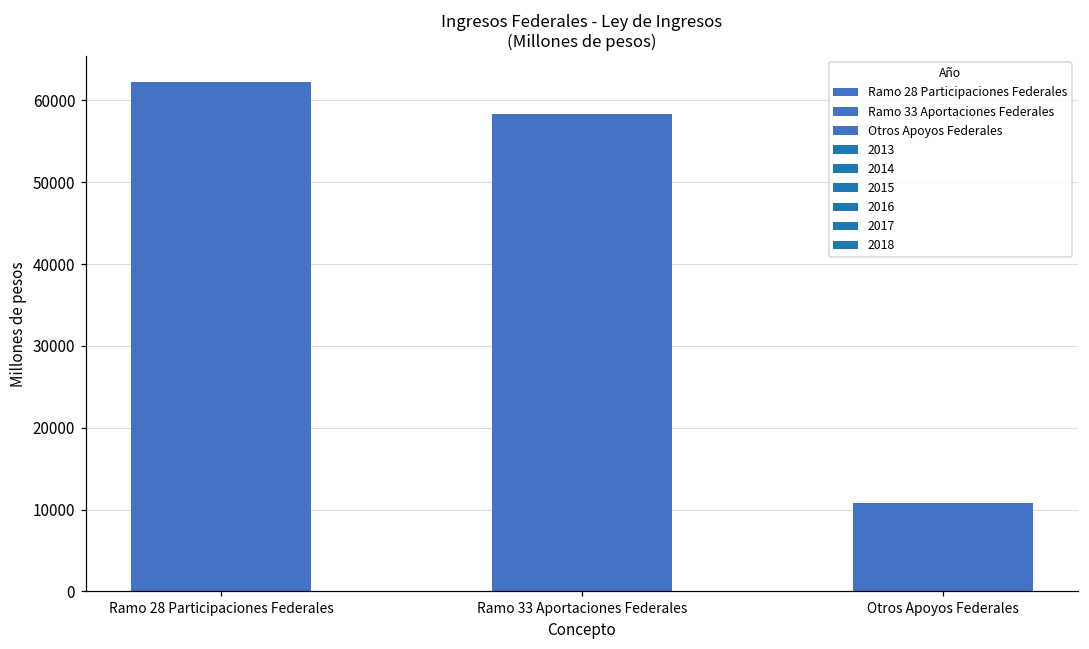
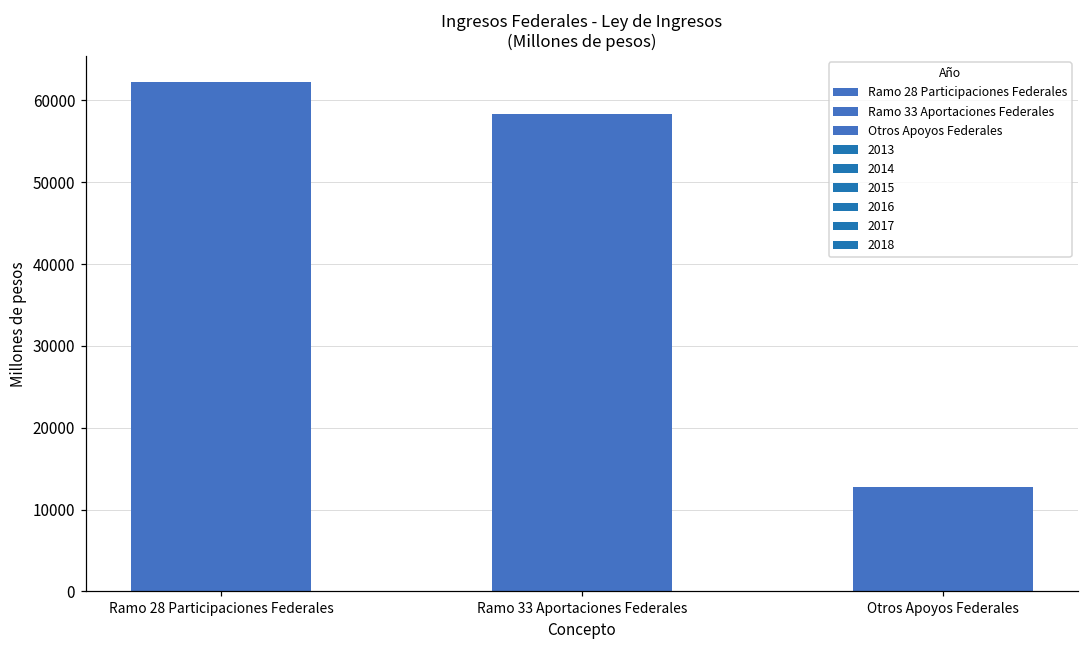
Otros Apoyos Federales: 11000 -> 13000
